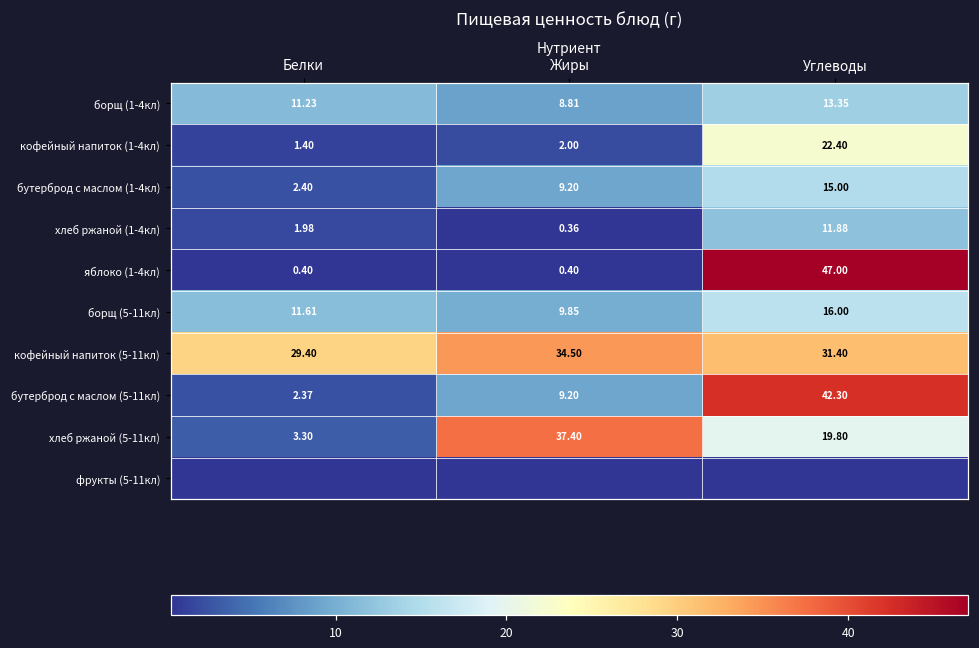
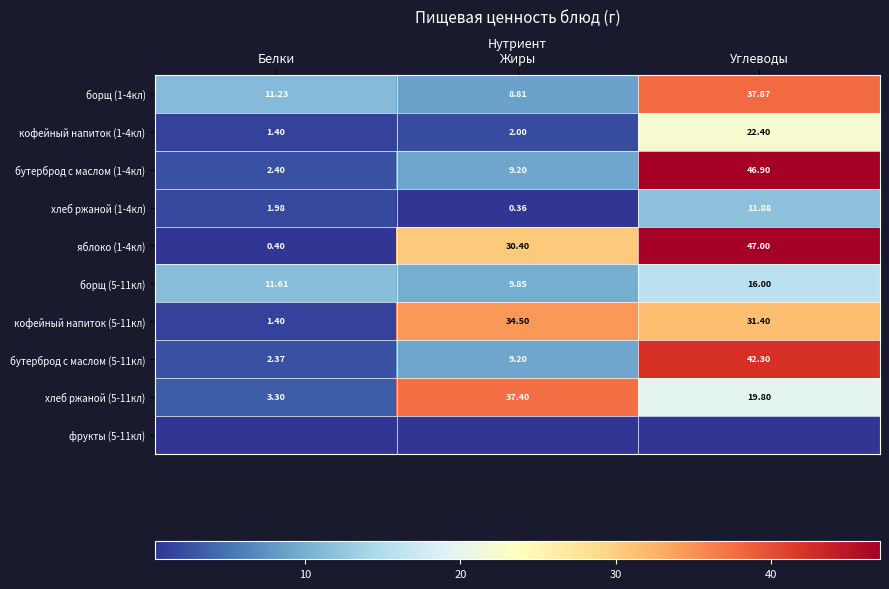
борщ (1-4кл), Углеводы: 13.35 -> 37.87
бутерброд с маслом (1-4кл), Углеводы: 15.00 -> 46.90
яблоко (1-4кл), Жиры: 0.40 -> 30.40
кофейный напиток (5-11кл), Белки: 29.40 -> 1.40
